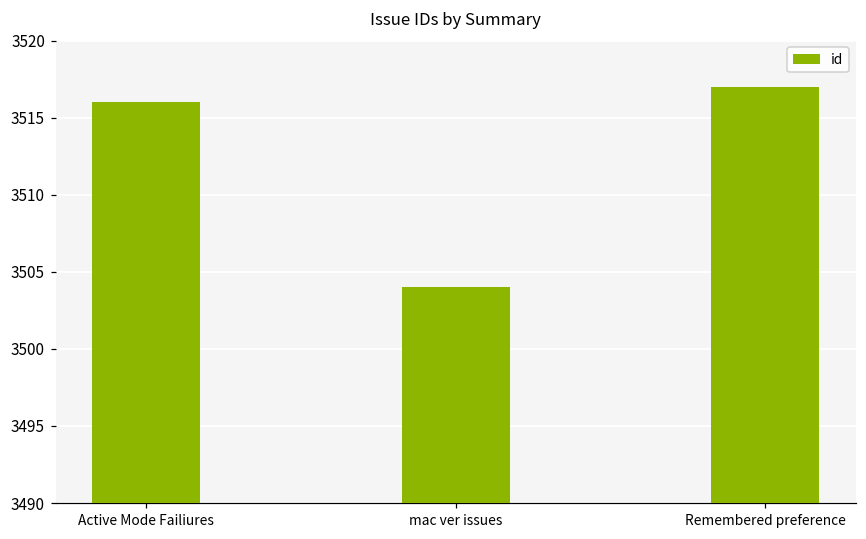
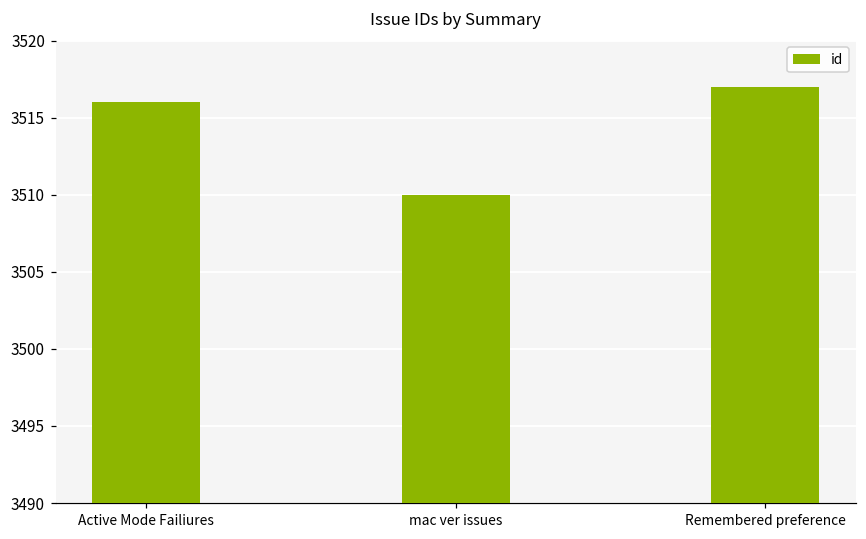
mac ver issues: 3504 -> 3510
